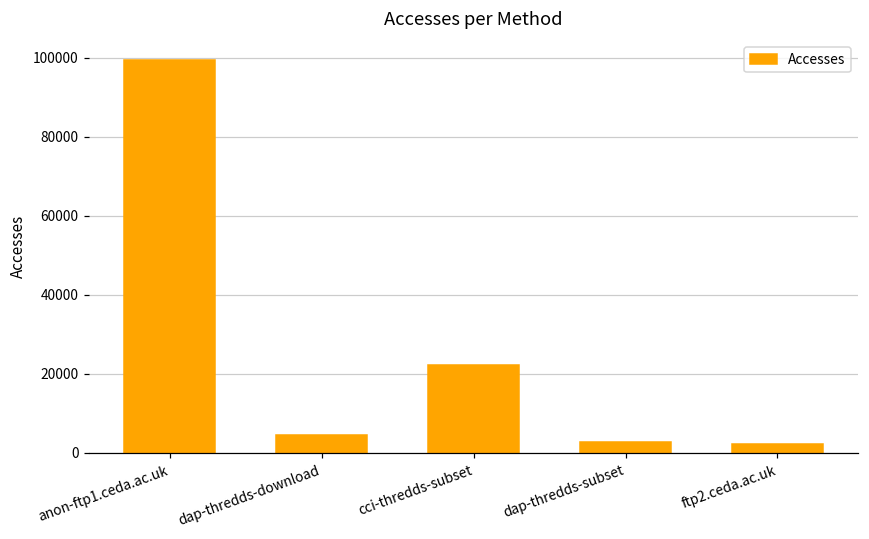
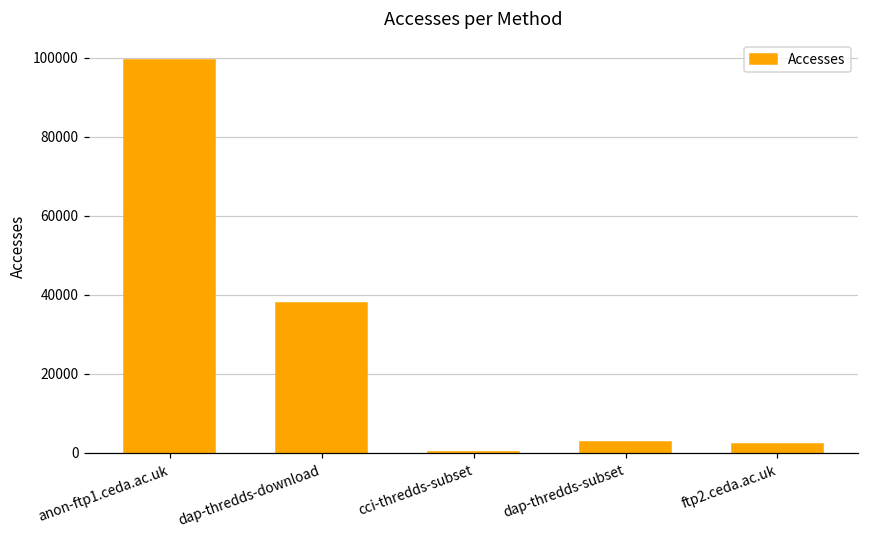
dap-thredds-download: 5000 -> 38000
cci-thredds-subset: 22000 -> 0
